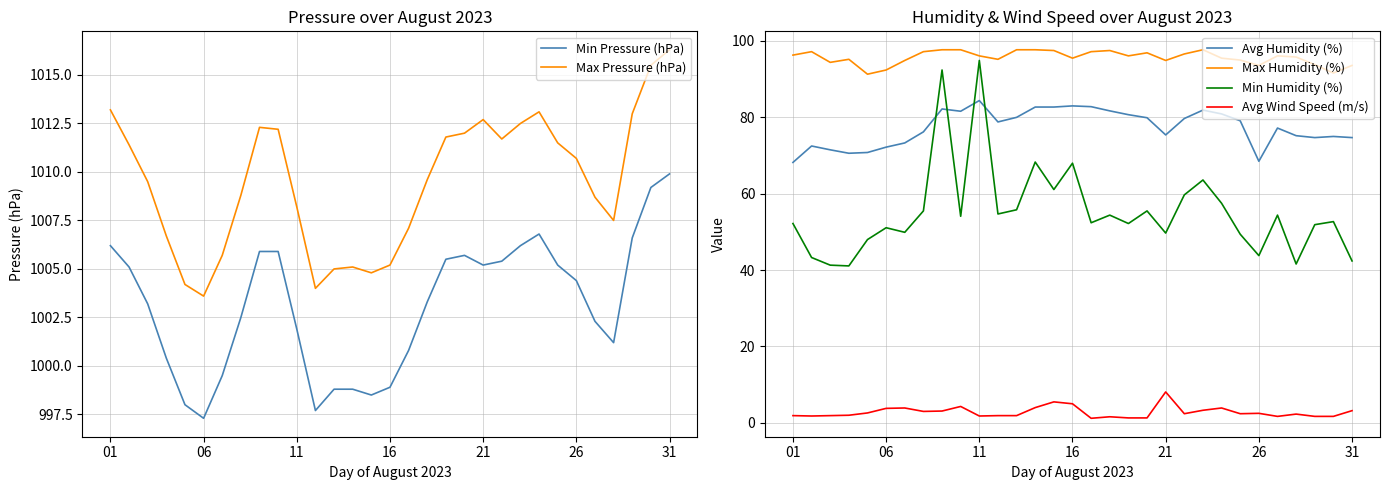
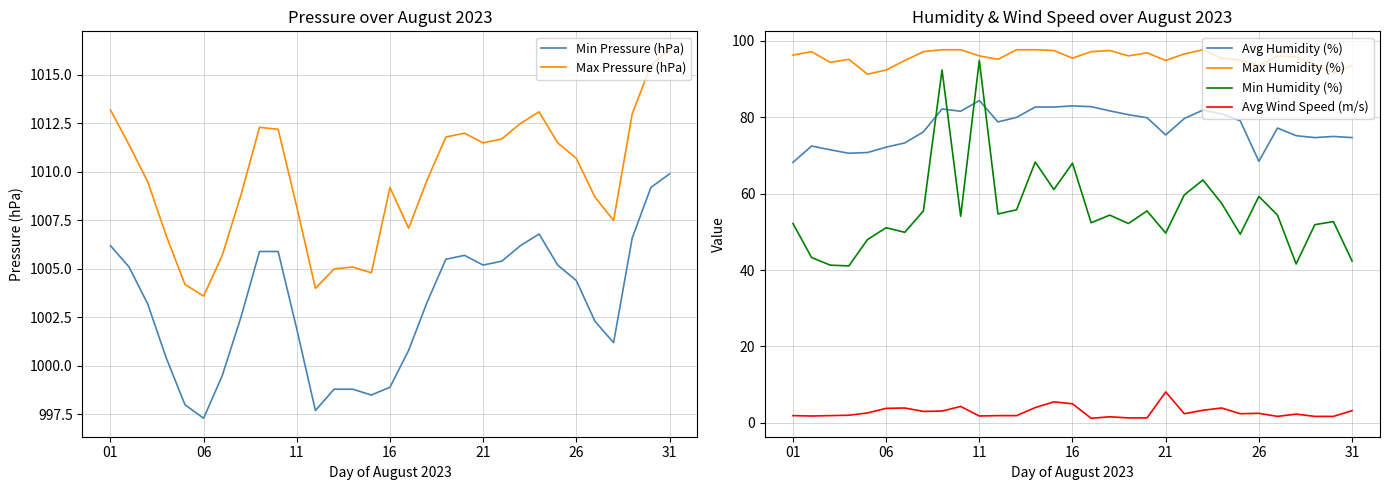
Pressure over August 2023, Max Pressure (hPa), 16: 1005.2 -> 1009.2
Pressure over August 2023, Max Pressure (hPa), 21: 1012.7 -> 1011.5
Humidity & Wind Speed over August 2023, Min Humidity (%), 26: 44 -> 59
